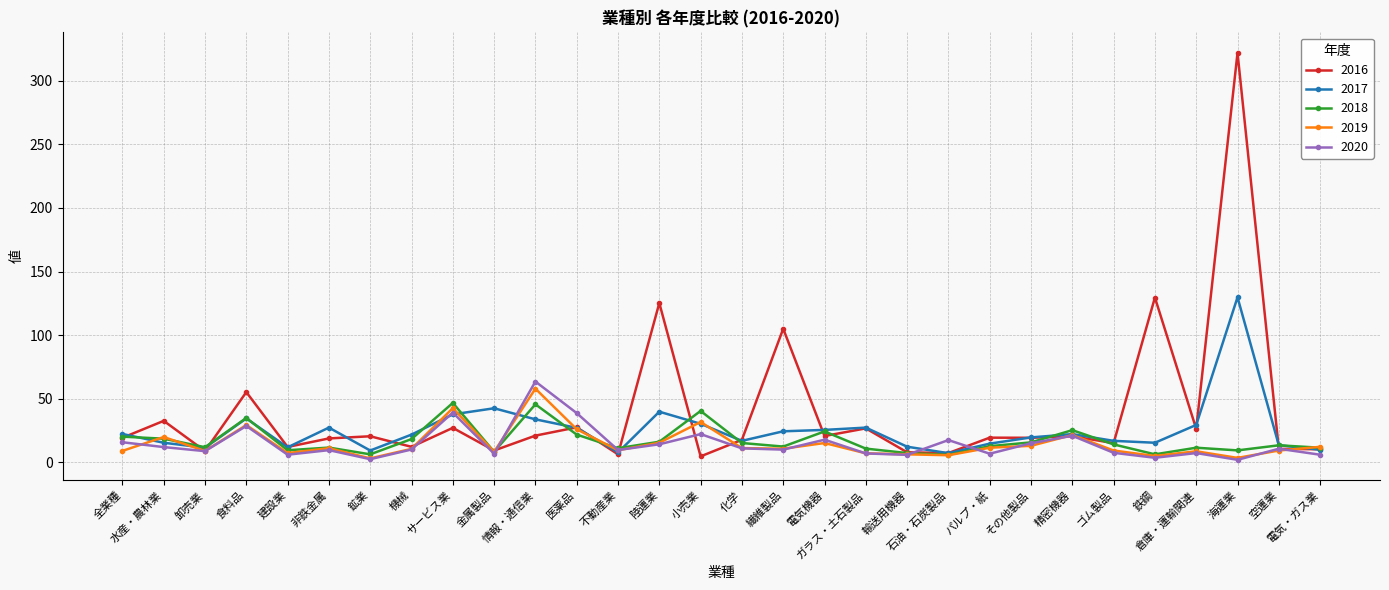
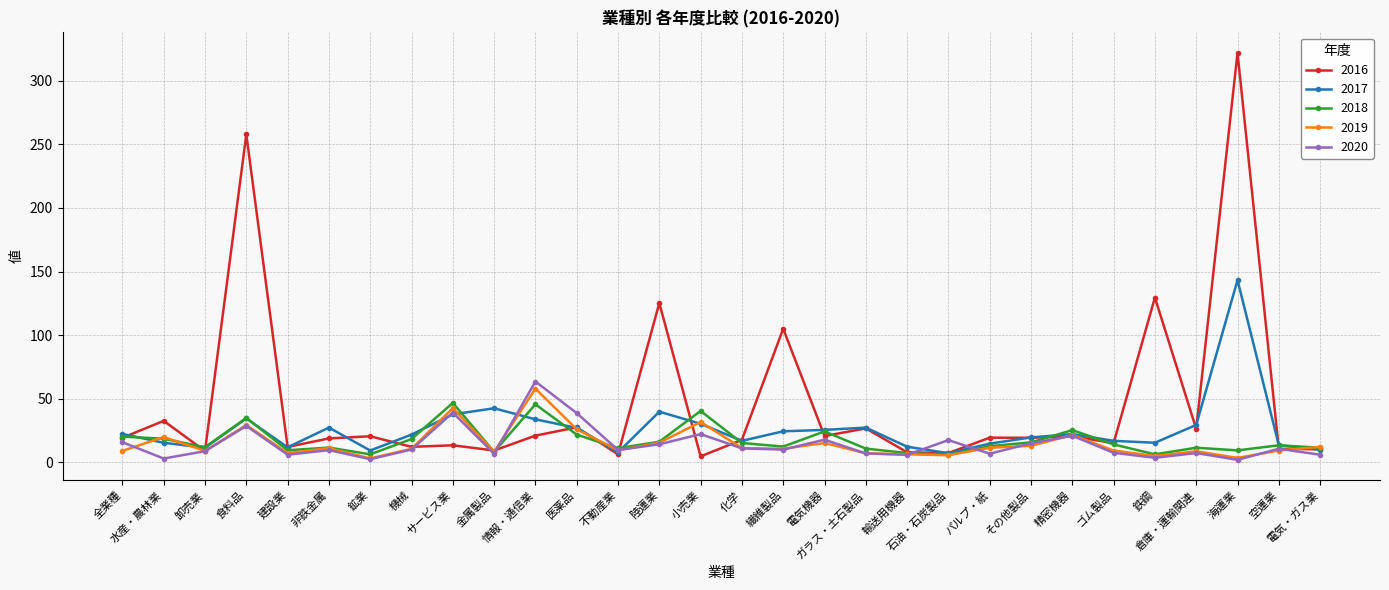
2020, 水産・農林業: 12 -> 3
2016, 食料品: 55 -> 258
2016, サービス業: 27 -> 14
2017, 海運業: 130 -> 143
